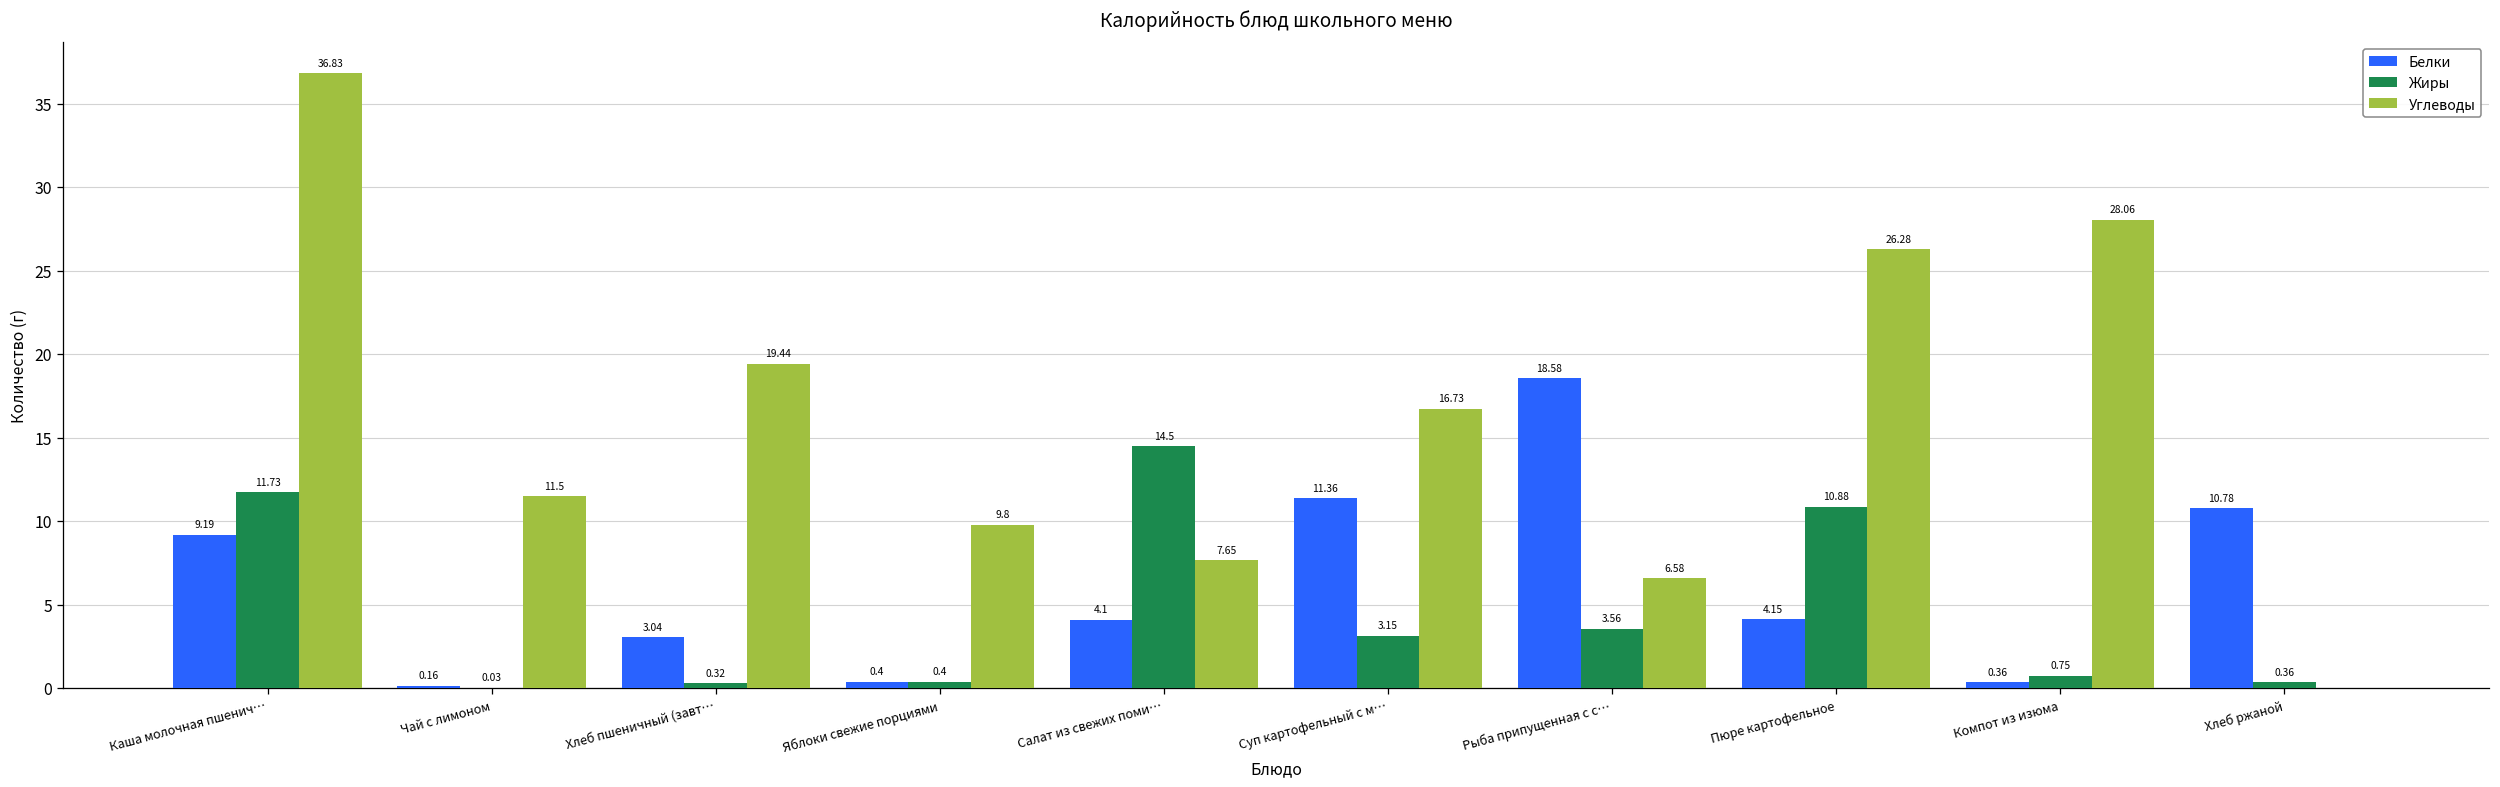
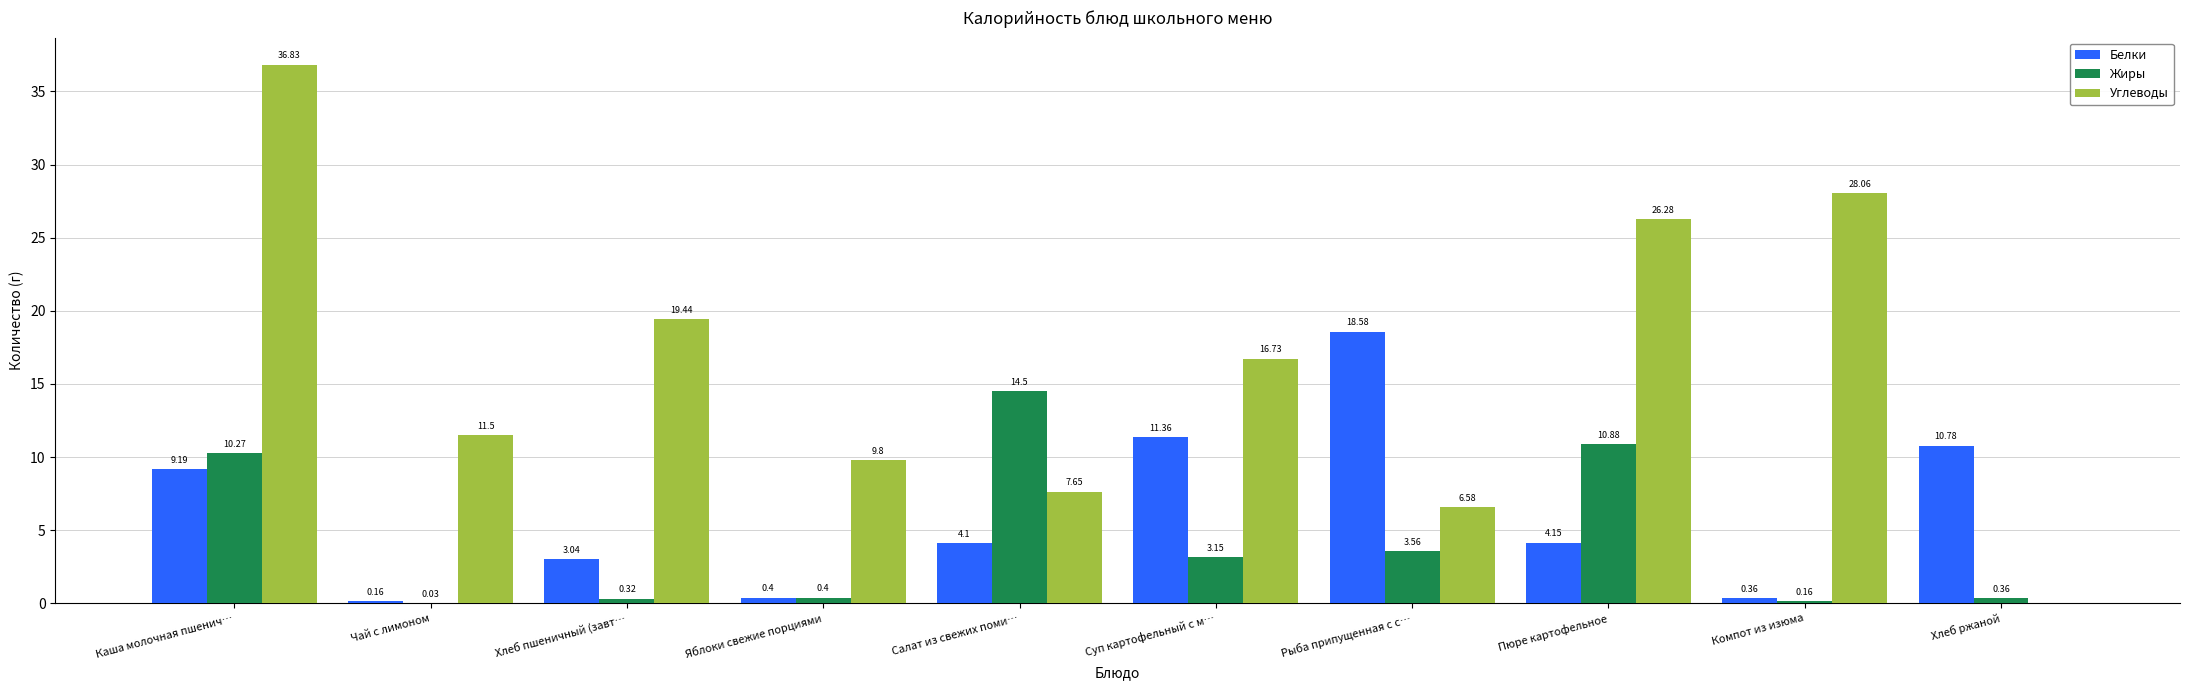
Жиры, Каша молочная пшенич…: 11.73 -> 10.27
Жиры, Компот из изюма: 0.75 -> 0.16
